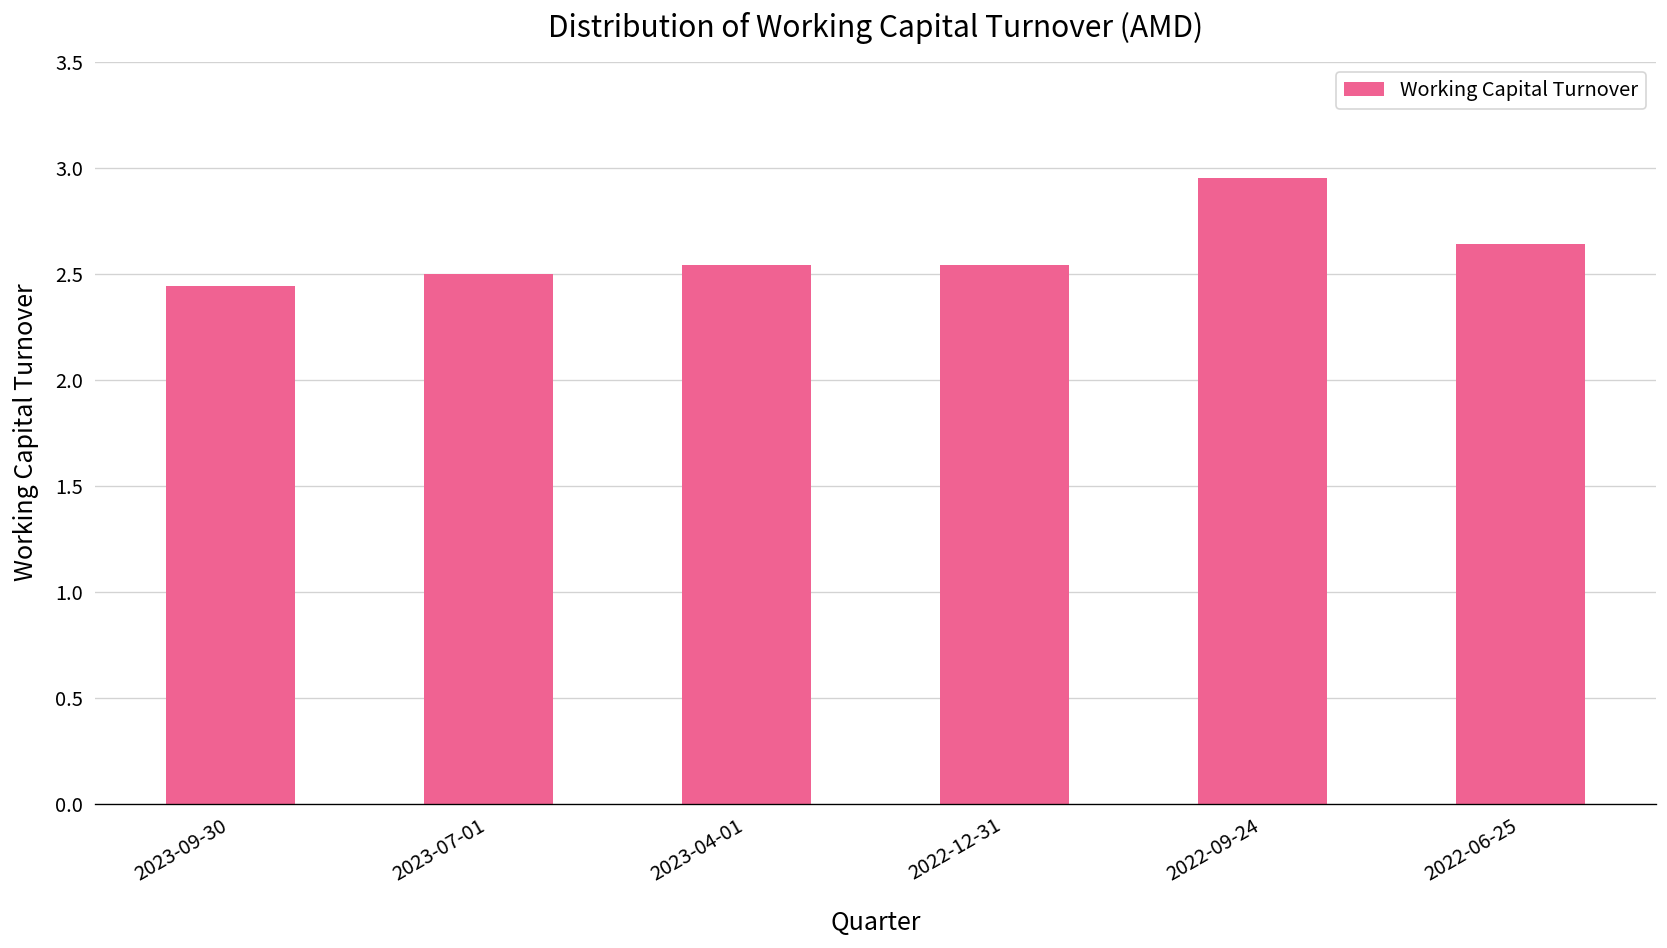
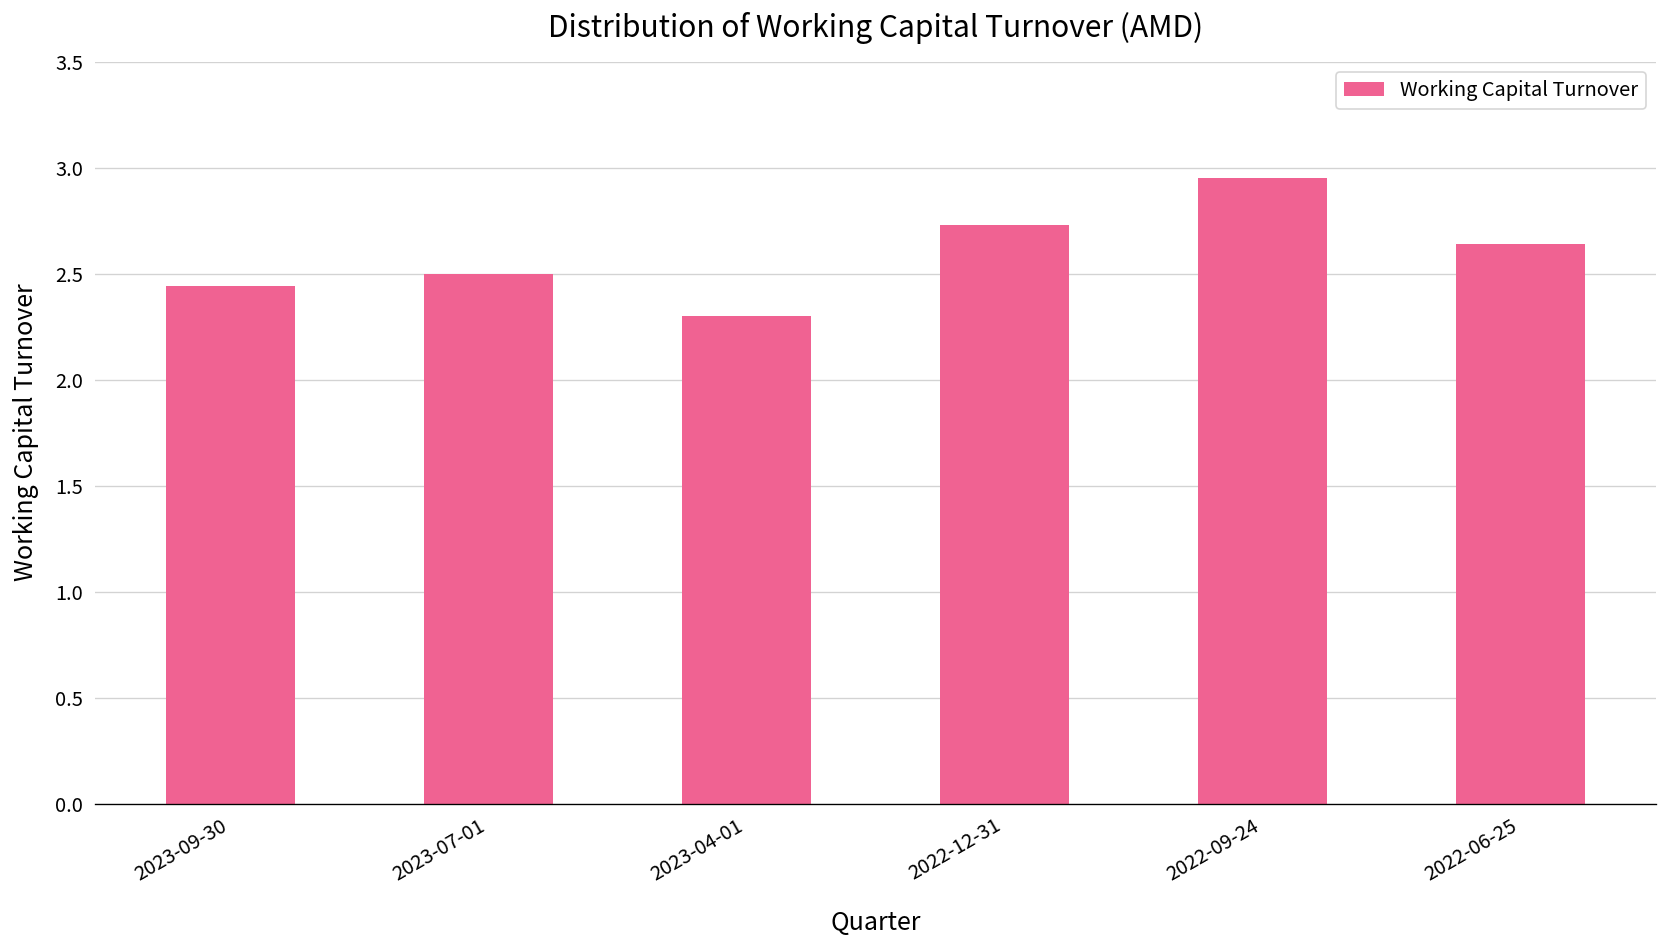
2023-04-01: 2.54 -> 2.30
2022-12-31: 2.54 -> 2.73
